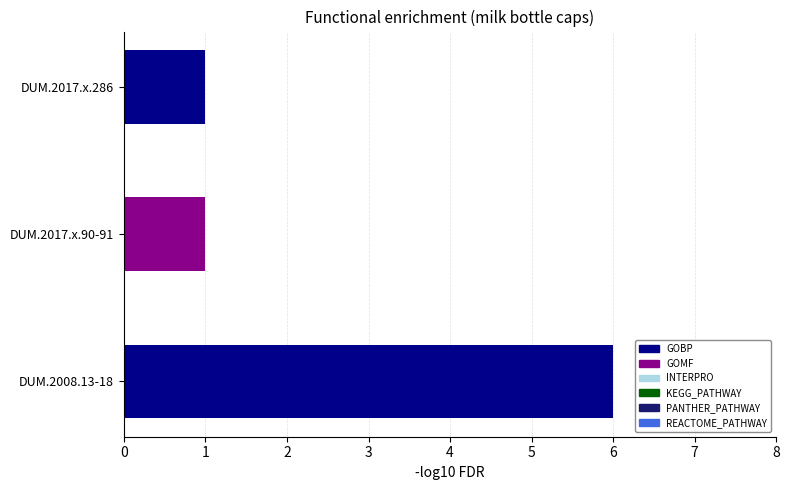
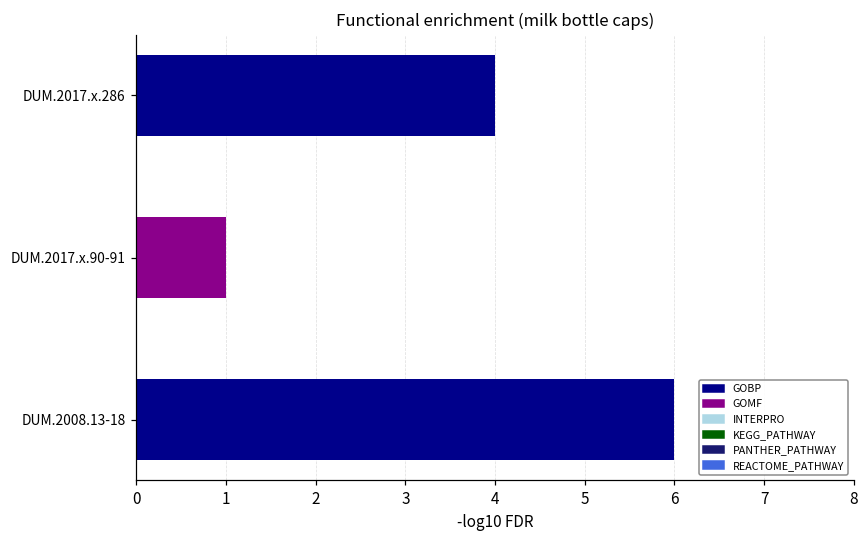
DUM.2017.x.286: 1 -> 4
